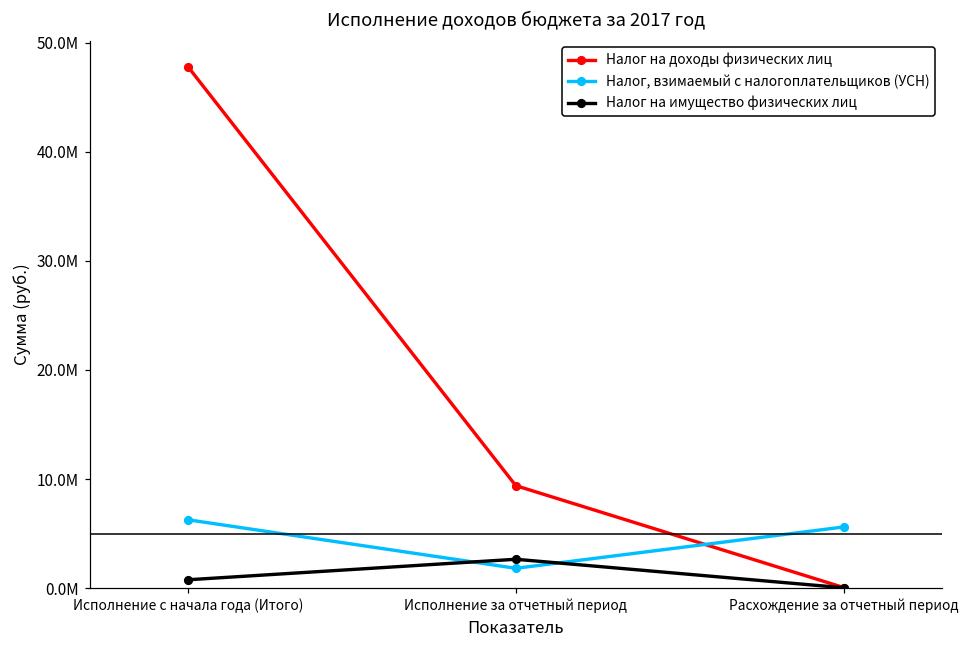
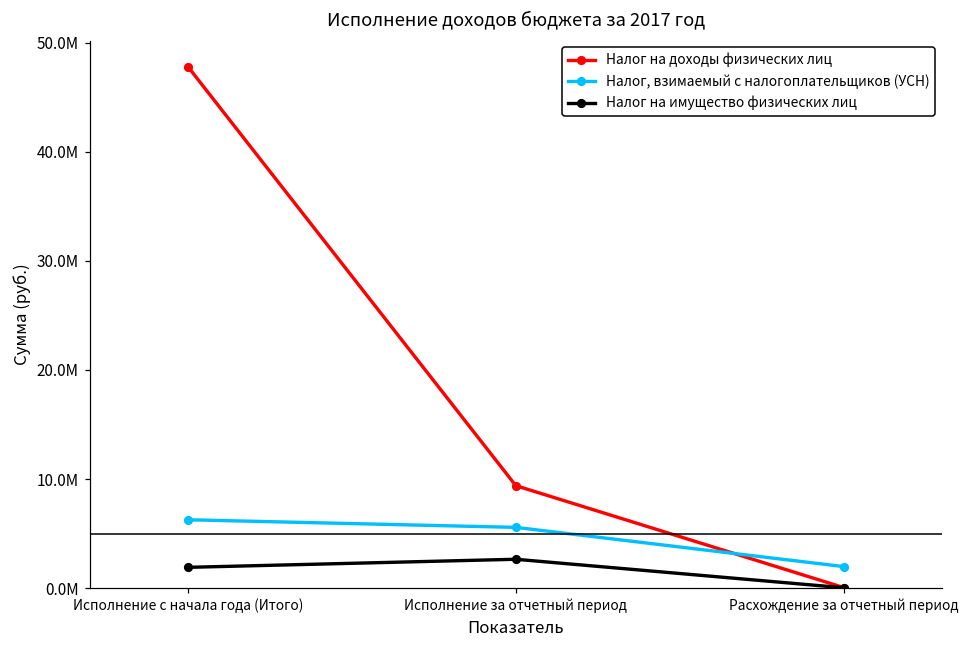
Налог на имущество физических лиц, Исполнение с начала года (Итого): 1000000 -> 2000000
Налог, взимаемый с налогоплательщиков (УСН), Исполнение за отчетный период: 2000000 -> 6000000
Налог, взимаемый с налогоплательщиков (УСН), Расхождение за отчетный период: 6000000 -> 2000000
